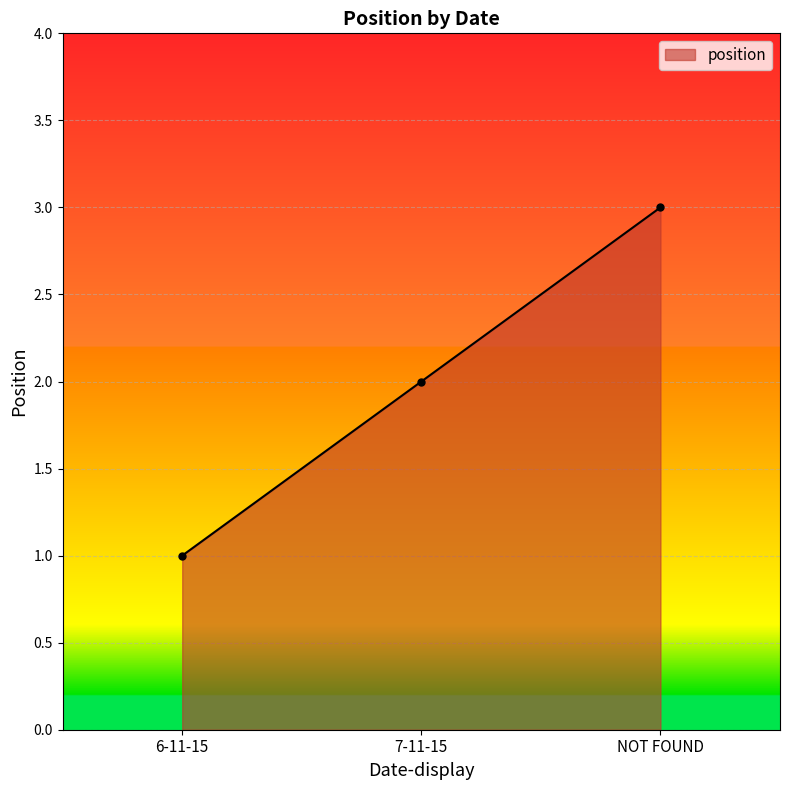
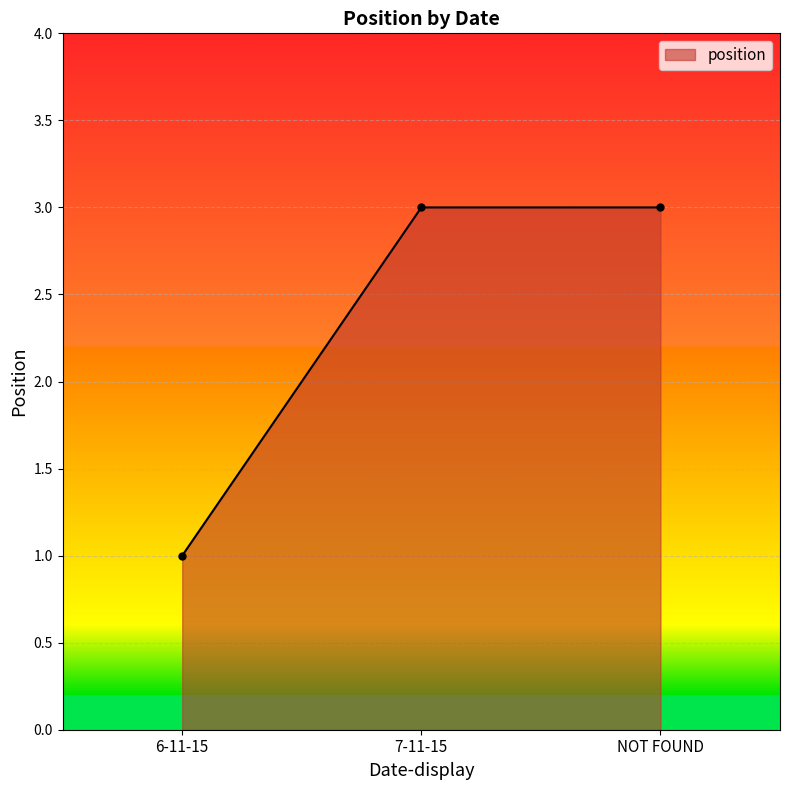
7-11-15: 2 -> 3
